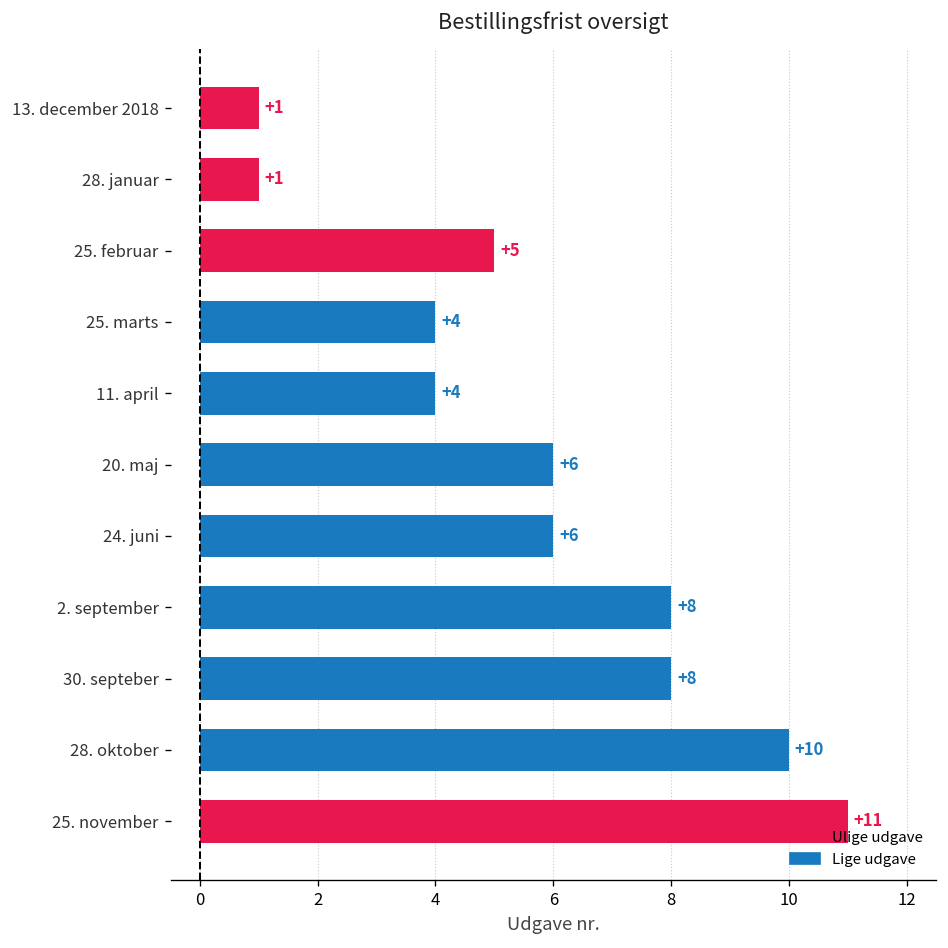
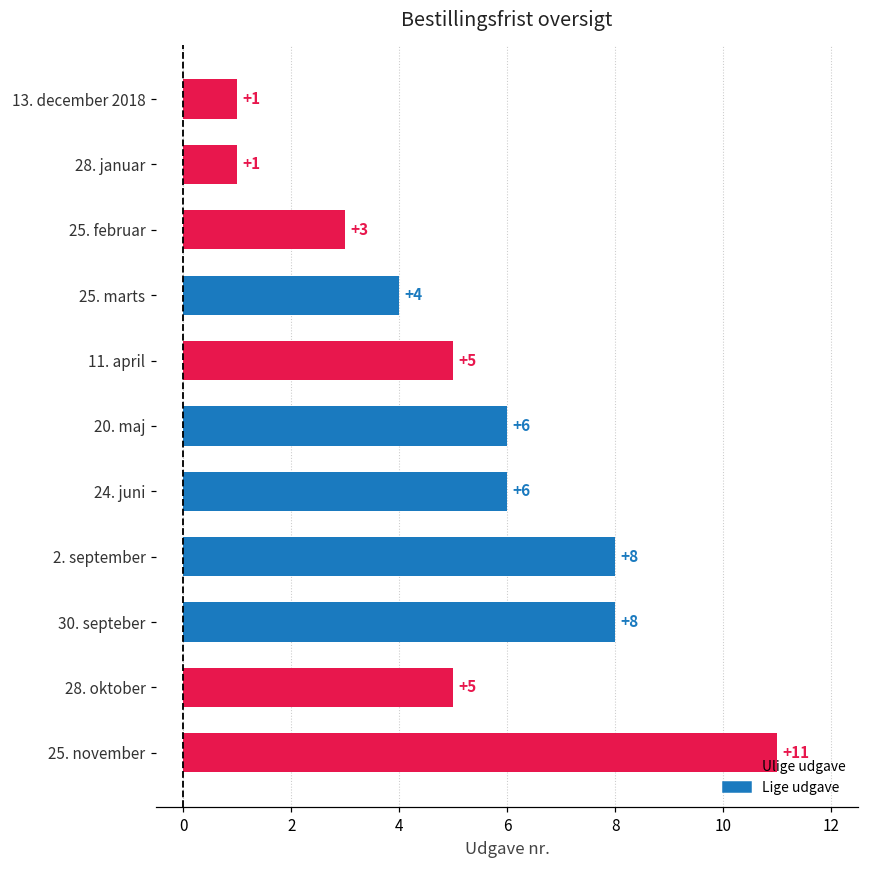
25. februar: +5 -> +3
11. april: +4 -> +5
28. oktober: +10 -> +5
